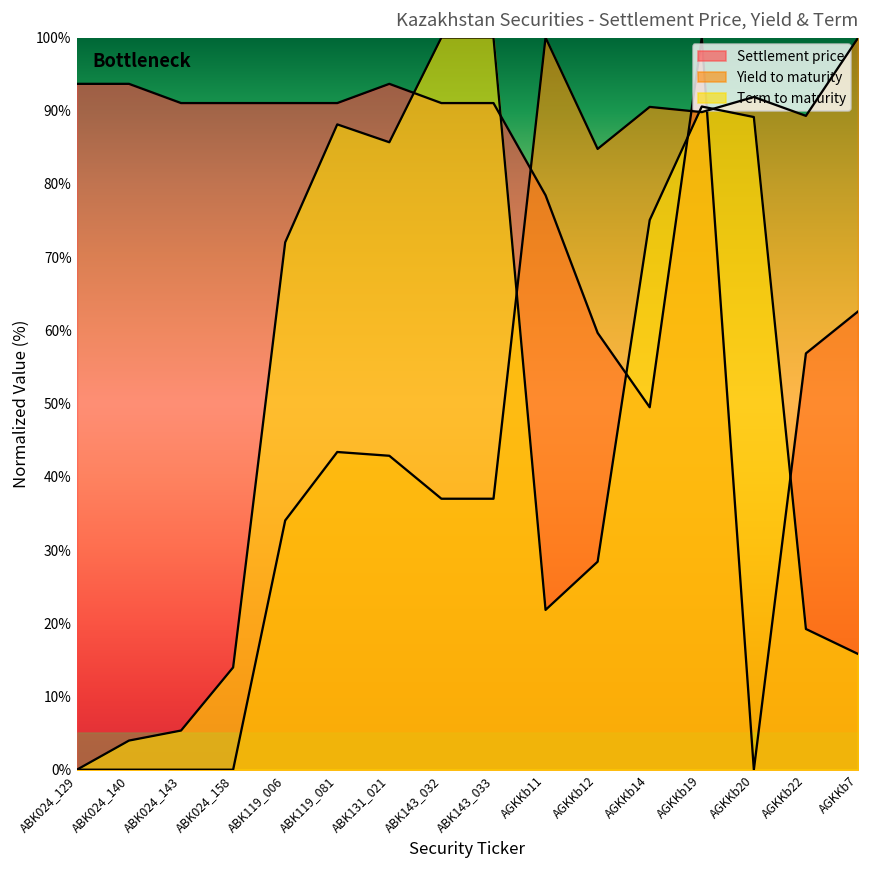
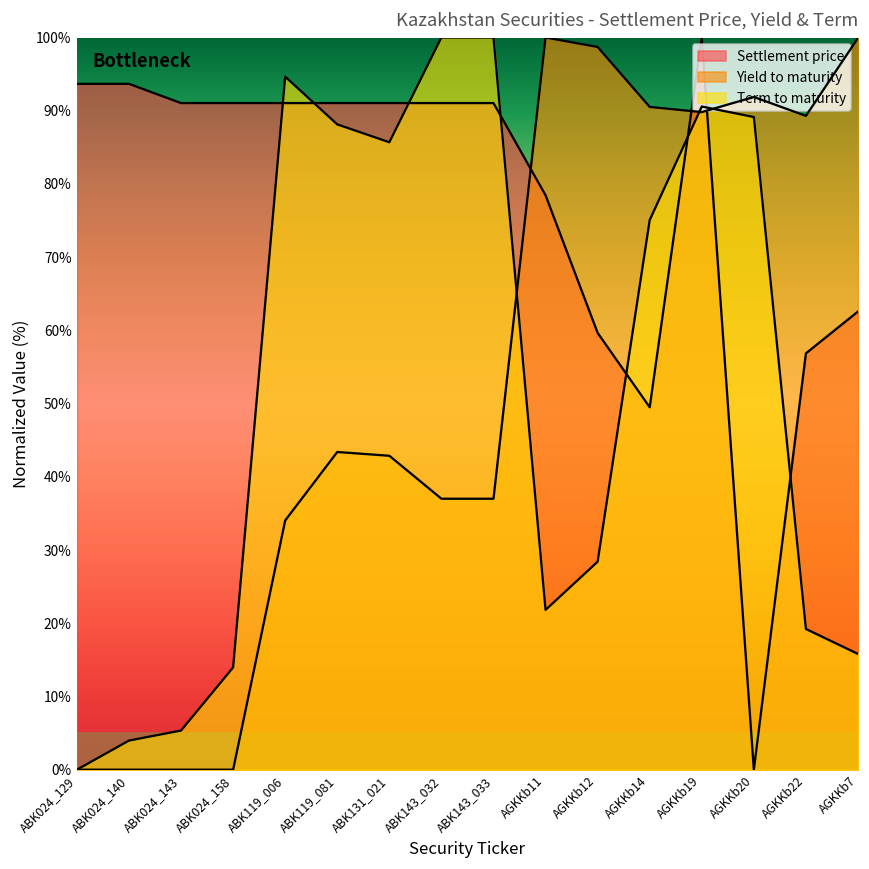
Term to maturity, ABK119_006: 72% -> 95%
Settlement price, ABK131_021: 94% -> 91%
Yield to maturity, AGKKb12: 85% -> 99%
